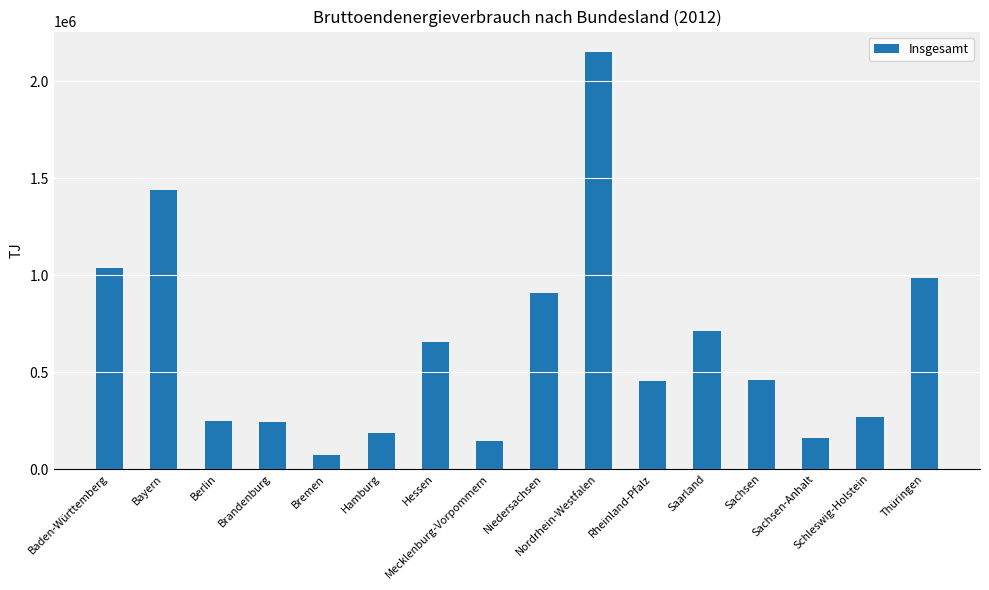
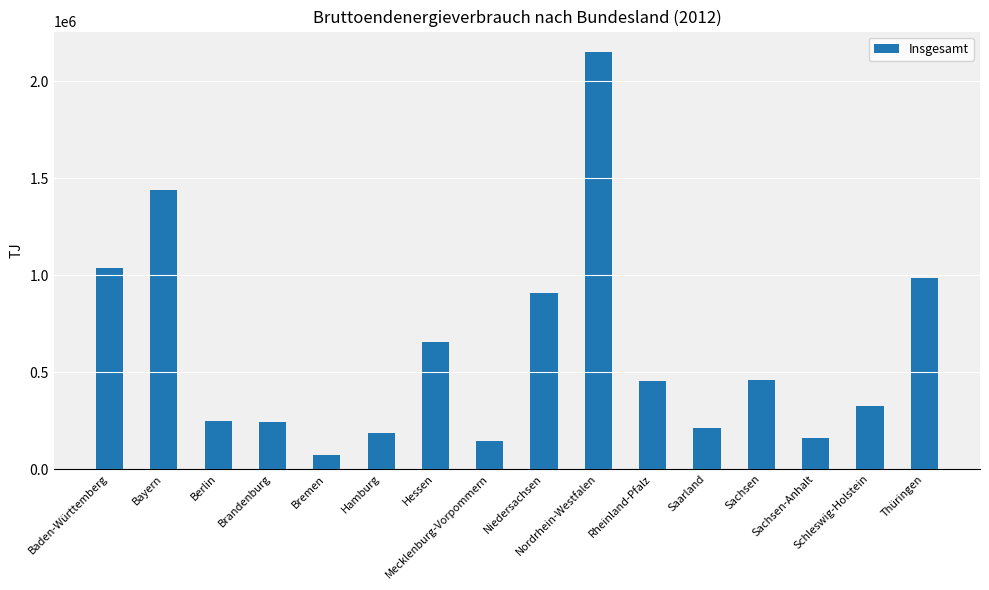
Saarland: 710000 -> 210000
Schleswig-Holstein: 270000 -> 330000
